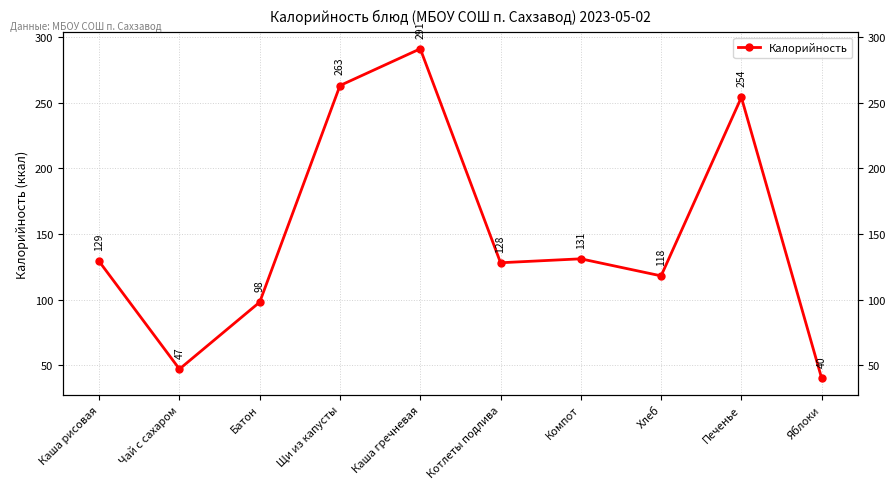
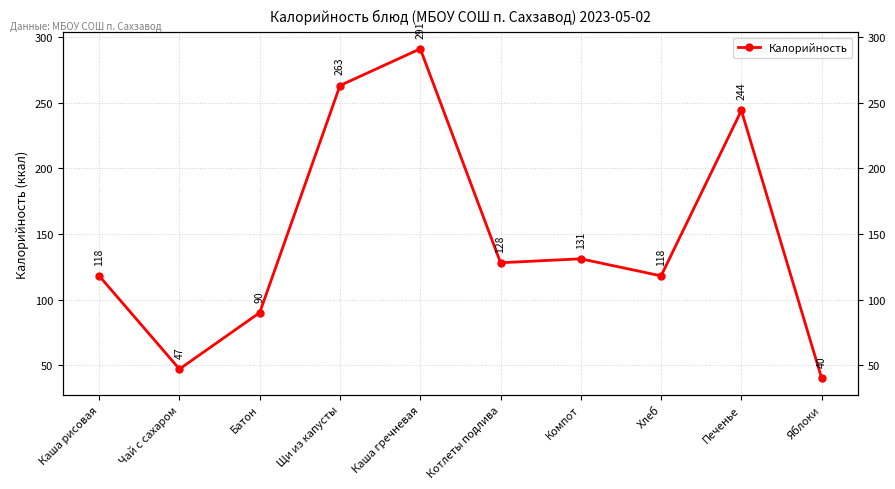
Каша рисовая: 129 -> 118
Батон: 98 -> 90
Печенье: 254 -> 244
